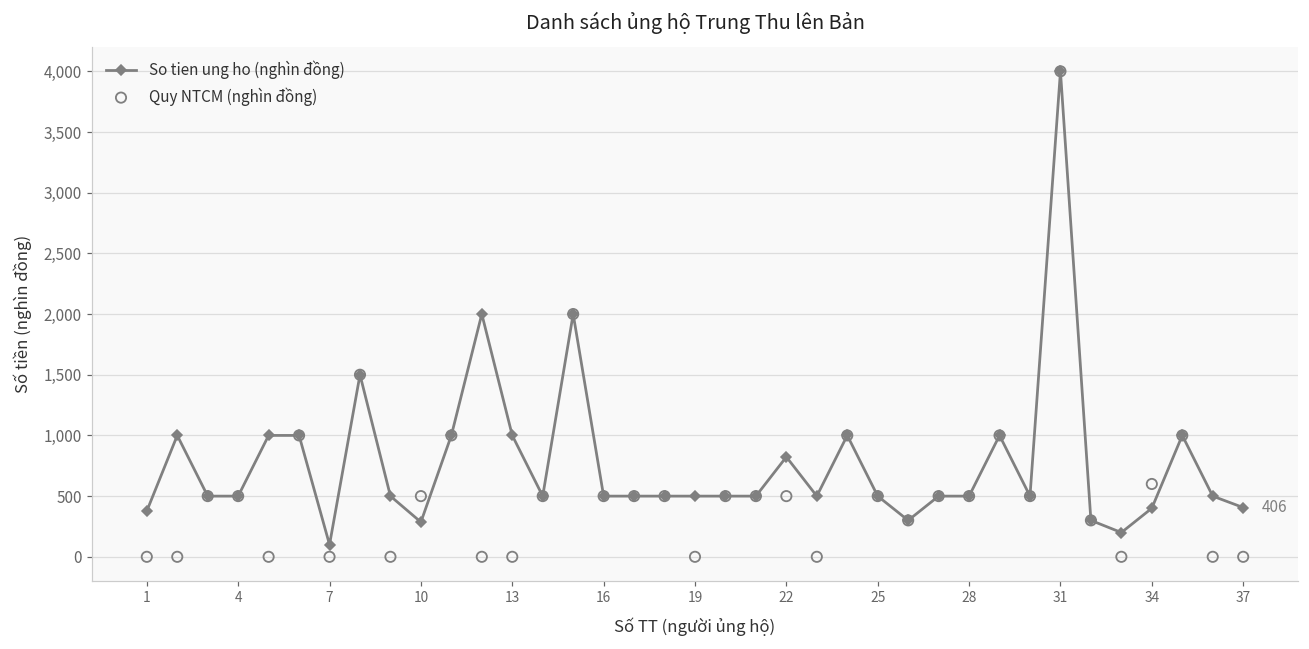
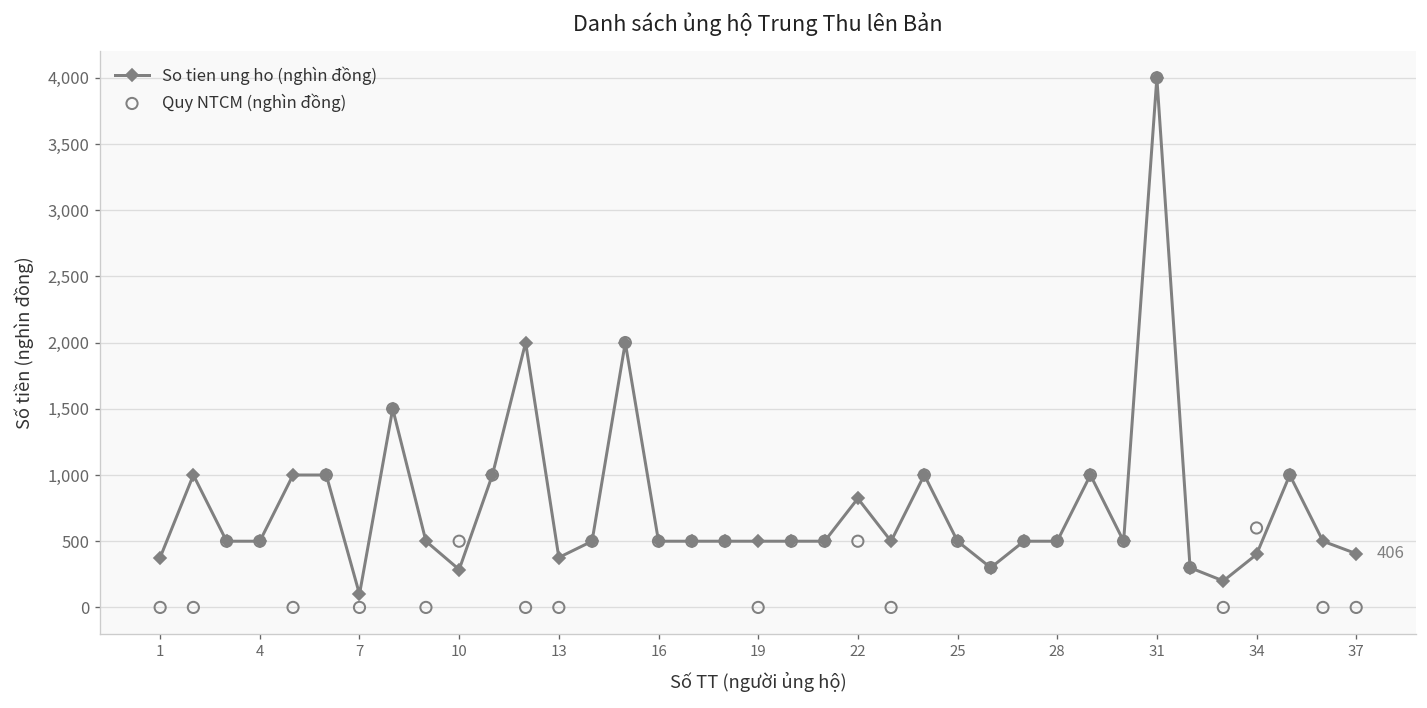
So tien ung ho (nghìn đồng), 13: 1,000 -> 380
